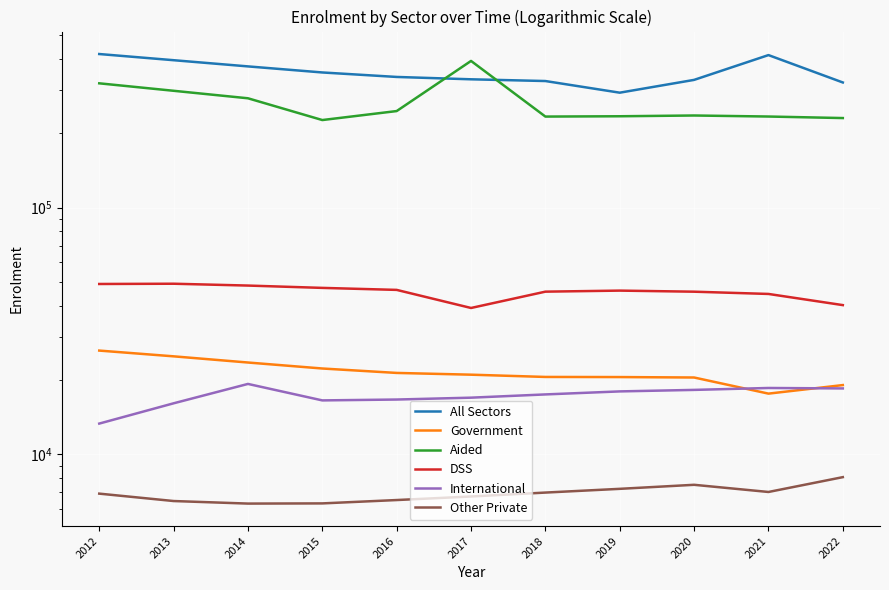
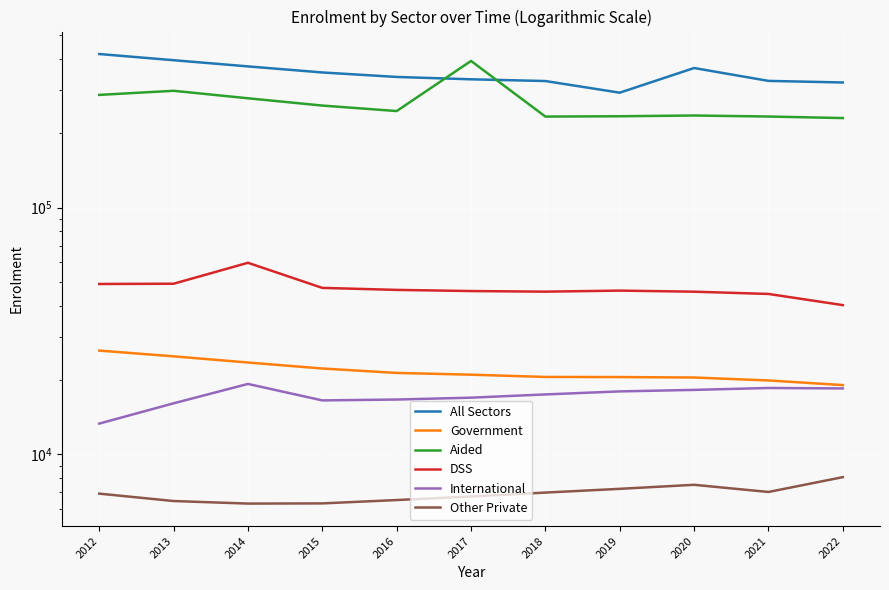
Aided, 2012: 320000 -> 290000
DSS, 2014: 48000 -> 60000
Aided, 2015: 230000 -> 260000
DSS, 2017: 39000 -> 46000
All Sectors, 2020: 330000 -> 370000
All Sectors, 2021: 410000 -> 330000
Government, 2021: 18000 -> 20000
